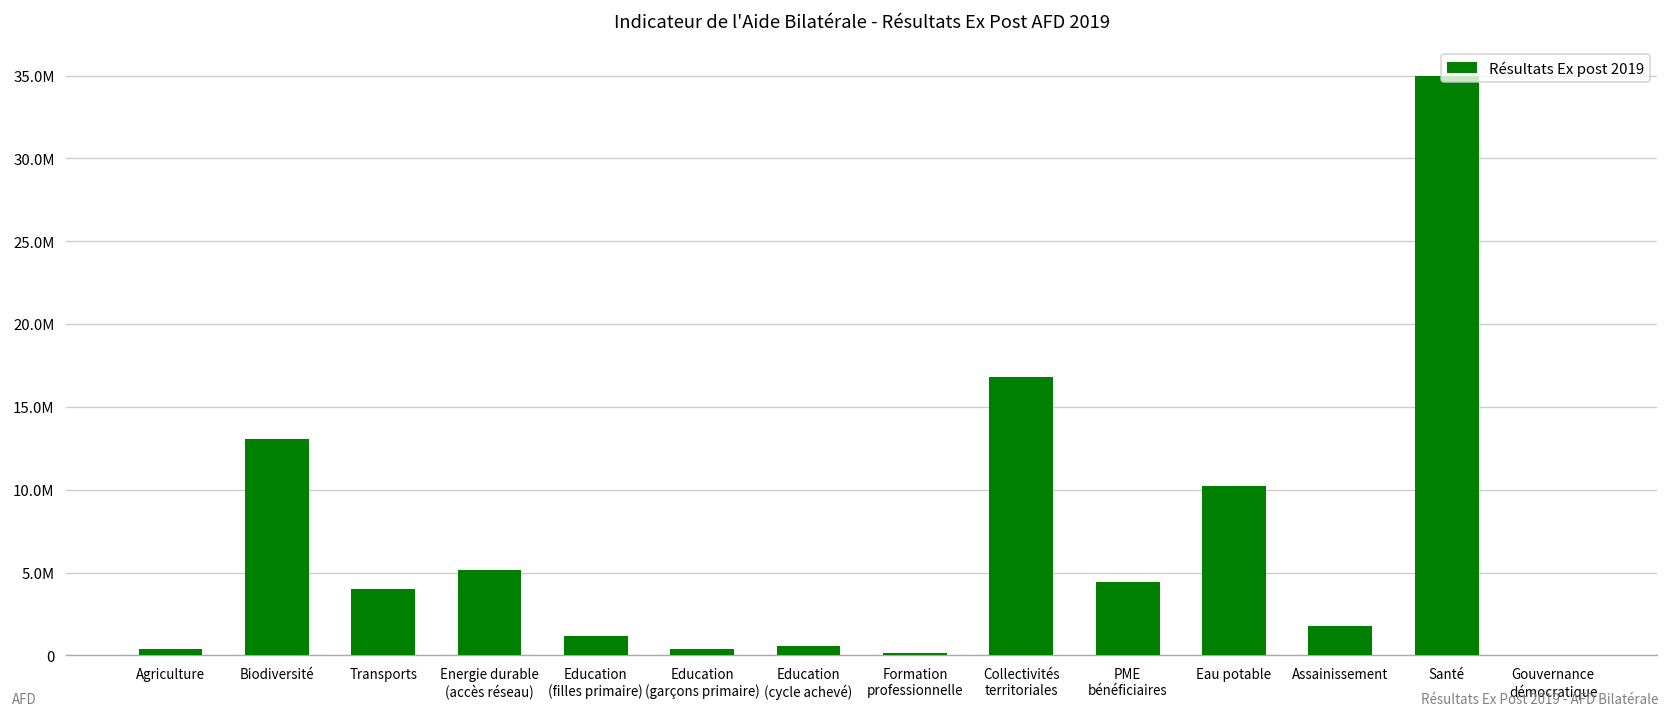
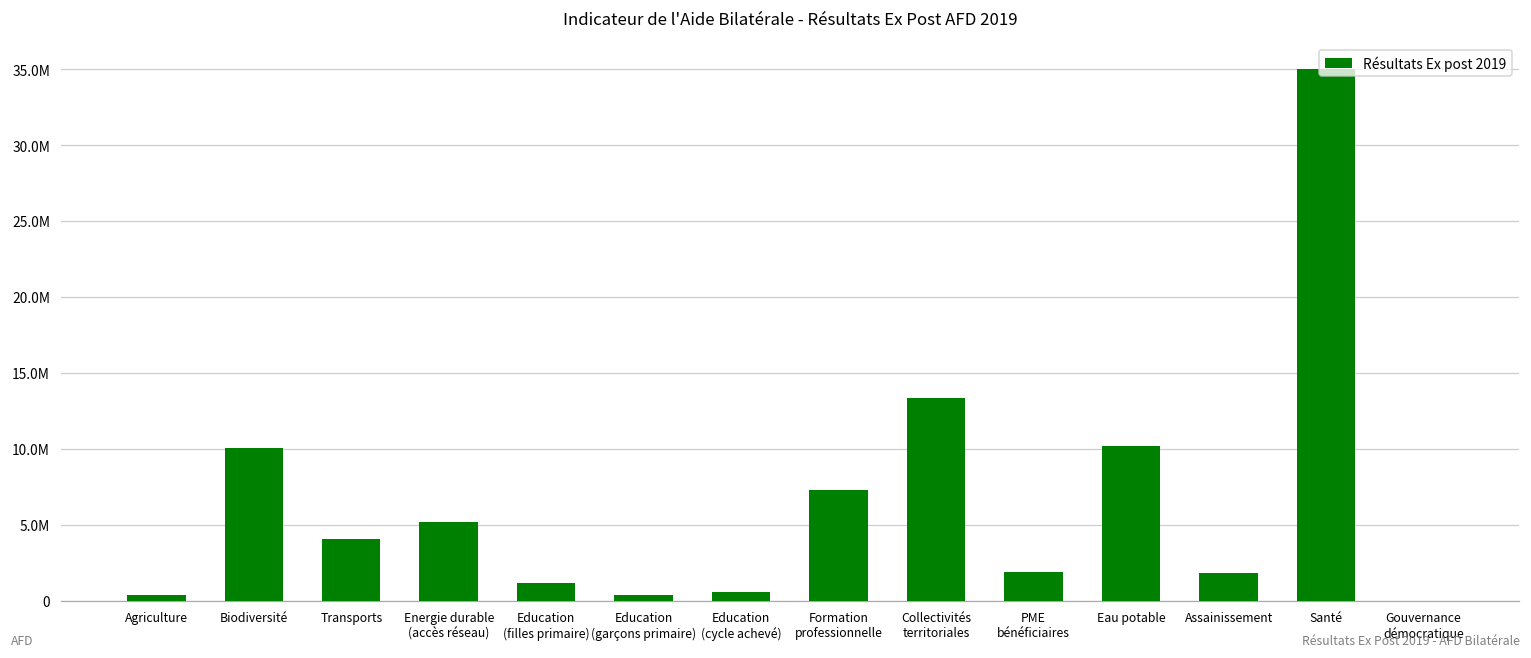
Biodiversité: 13000000 -> 10100000
Formation professionnelle: 100000 -> 7300000
Collectivités territoriales: 16800000 -> 13400000
PME bénéficiaires: 4500000 -> 1900000
